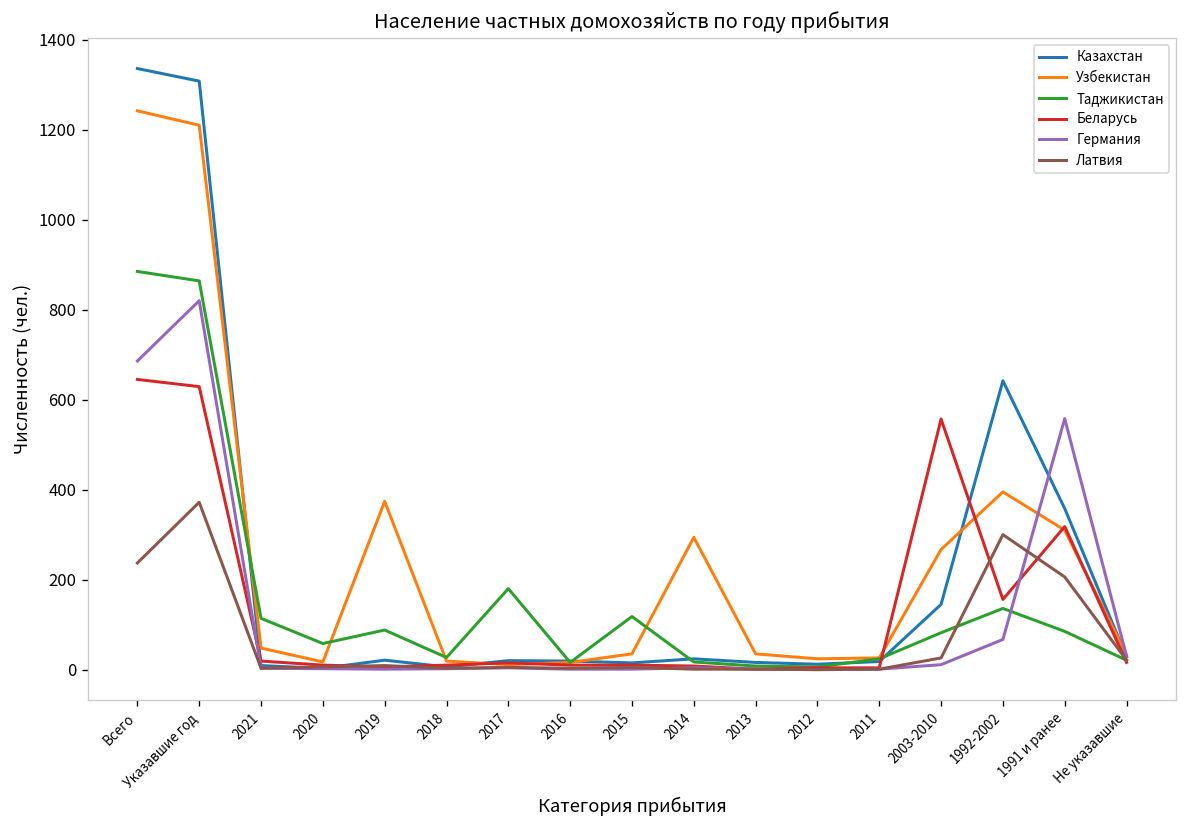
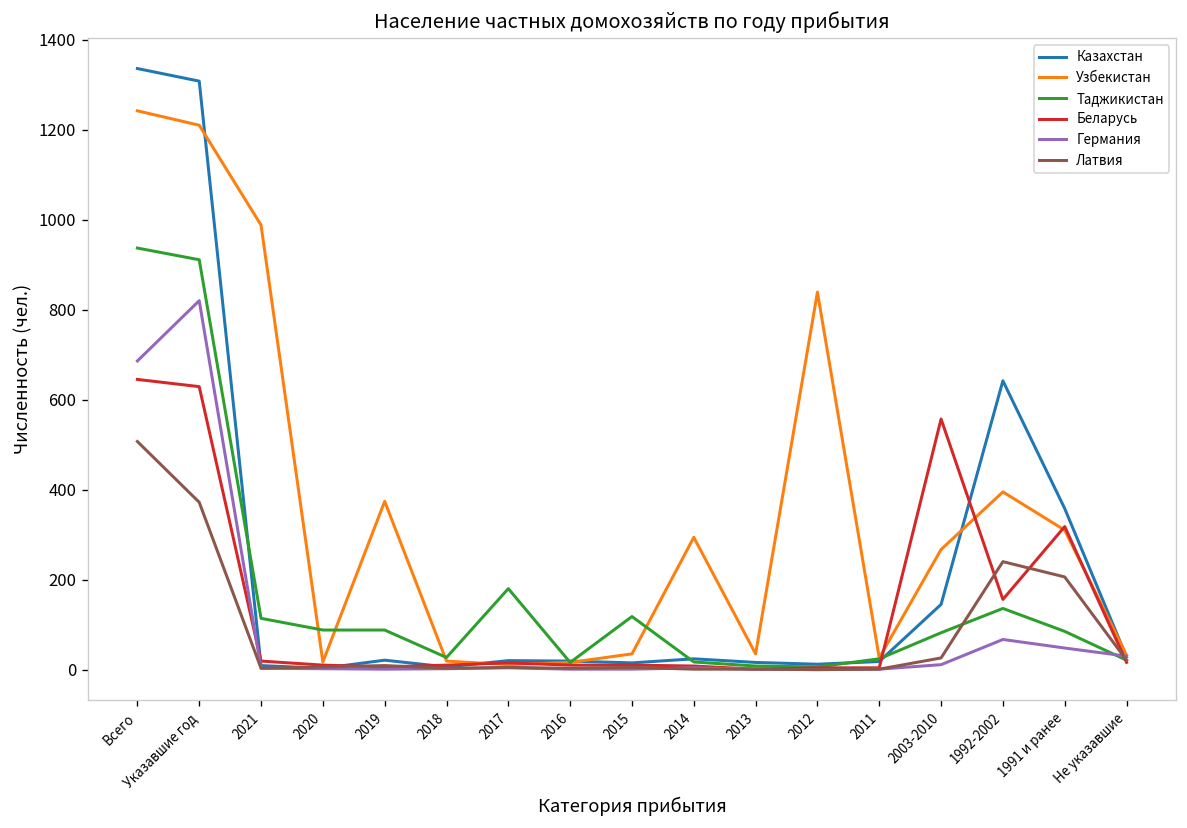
Таджикистан, Всего: 890 -> 940
Латвия, Всего: 240 -> 510
Таджикистан, Указавшие год: 860 -> 910
Узбекистан, 2021: 50 -> 990
Таджикистан, 2020: 60 -> 90
Узбекистан, 2012: 20 -> 840
Латвия, 1992-2002: 300 -> 240
Германия, 1991 и ранее: 560 -> 50
